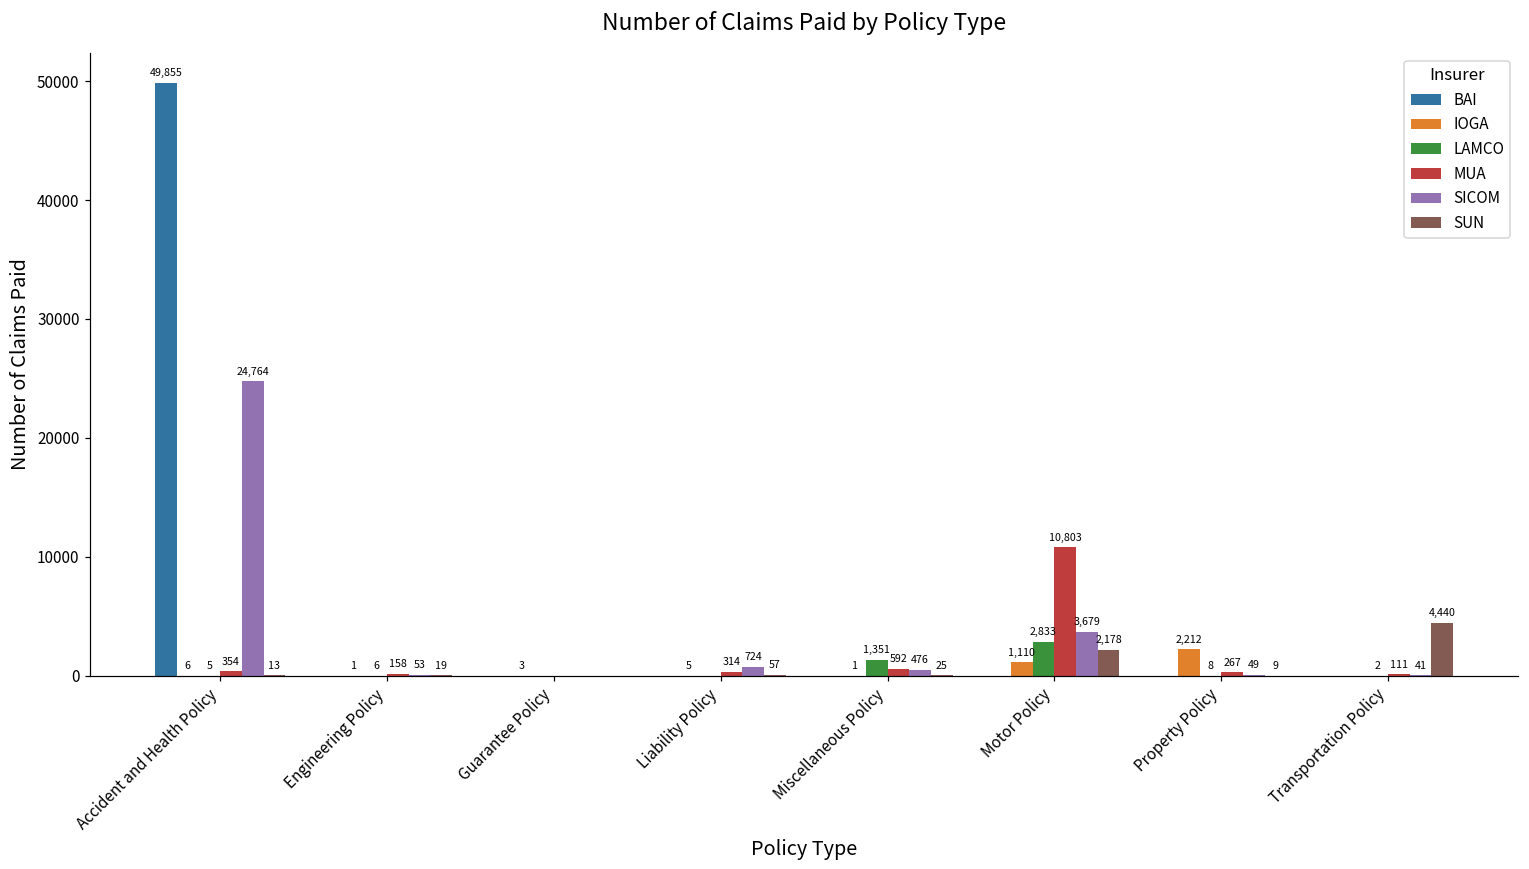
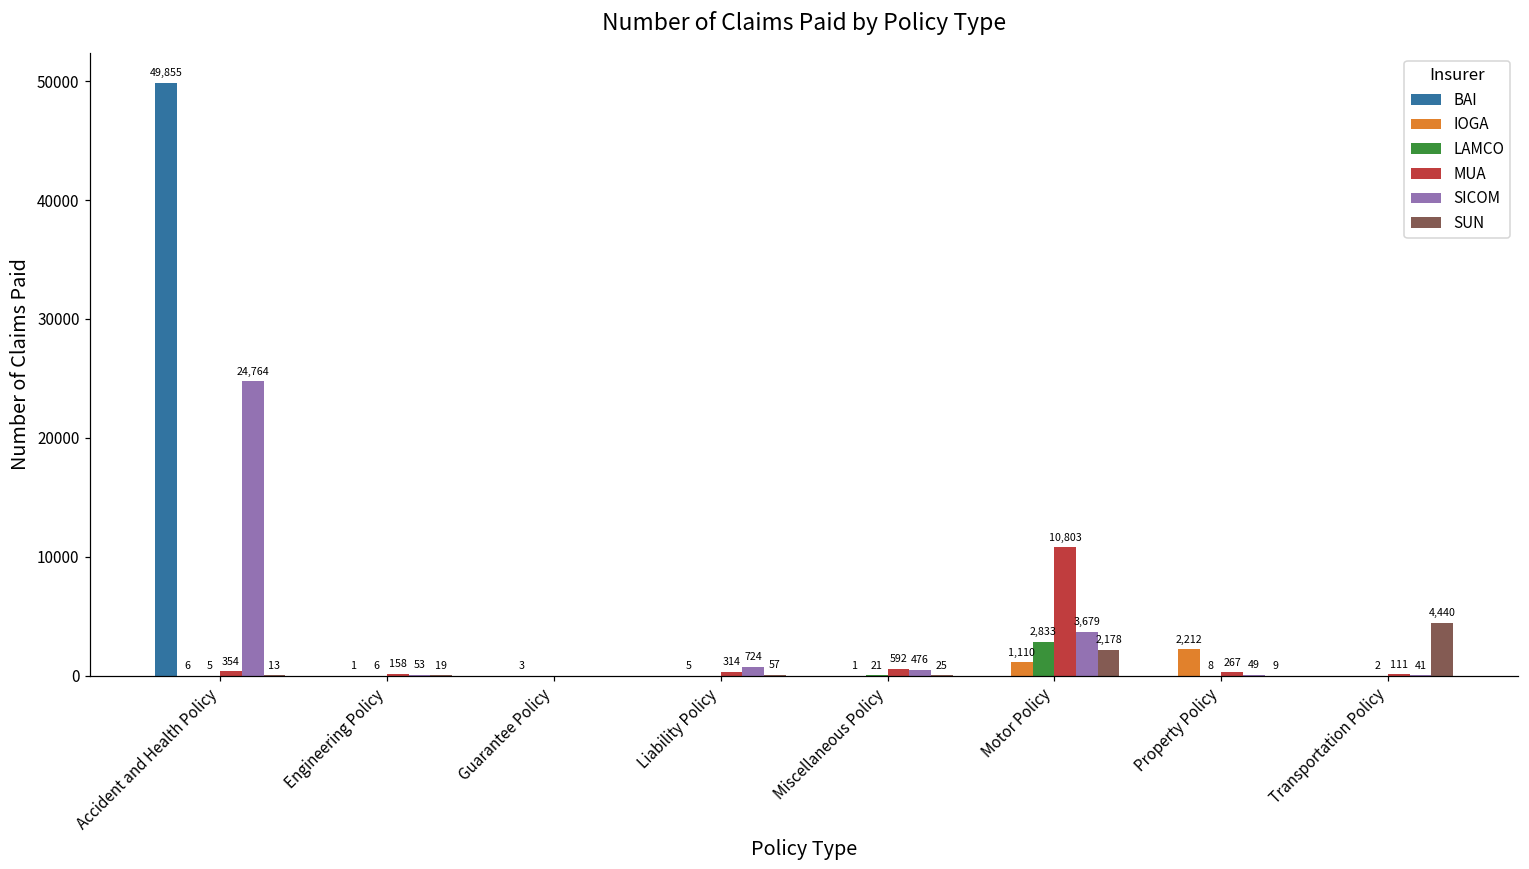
LAMCO, Miscellaneous Policy: 1,351 -> 21
